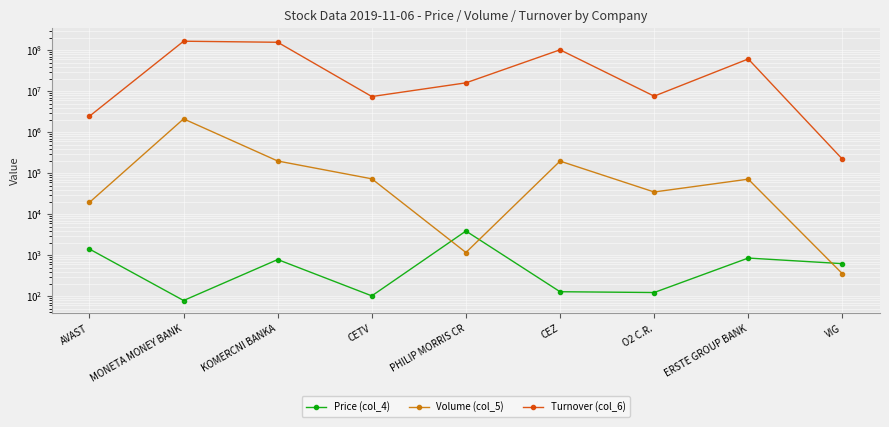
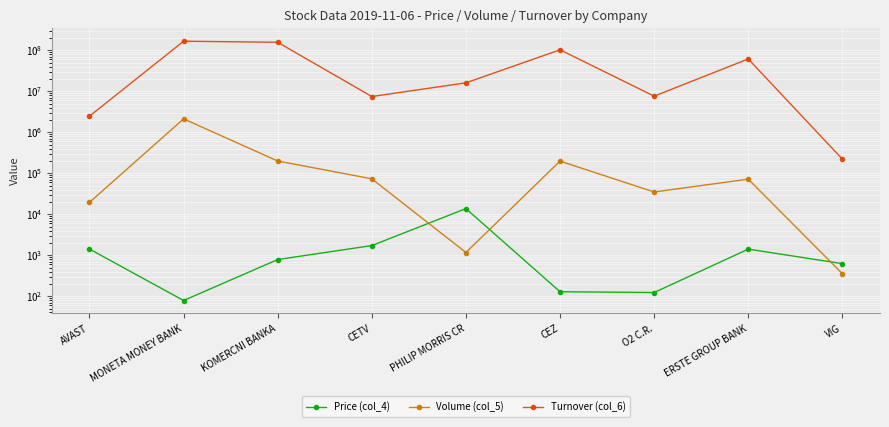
Price (col_4), CETV: 100 -> 1700
Price (col_4), PHILIP MORRIS CR: 4000 -> 14000
Price (col_4), ERSTE GROUP BANK: 900 -> 1400
